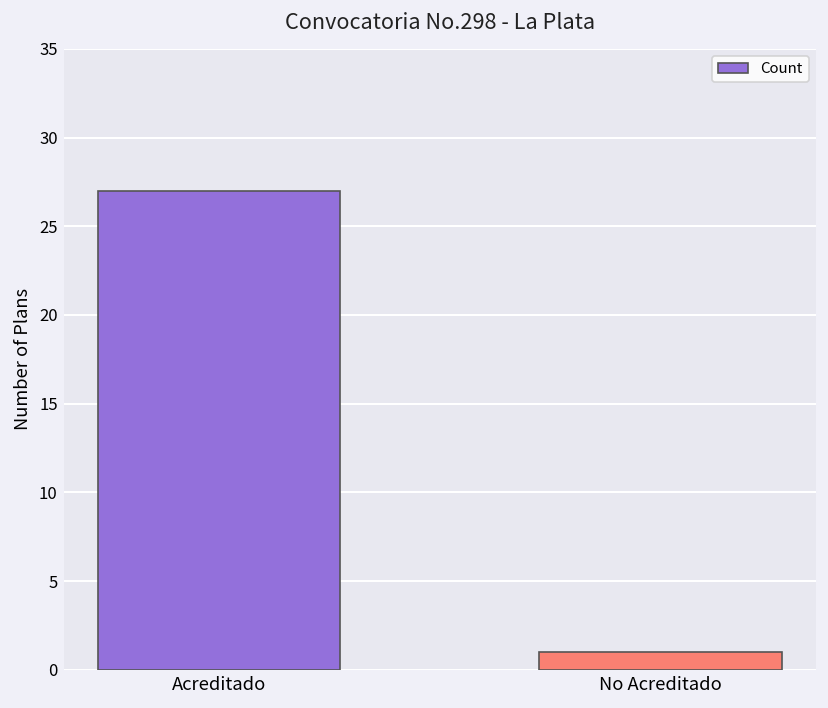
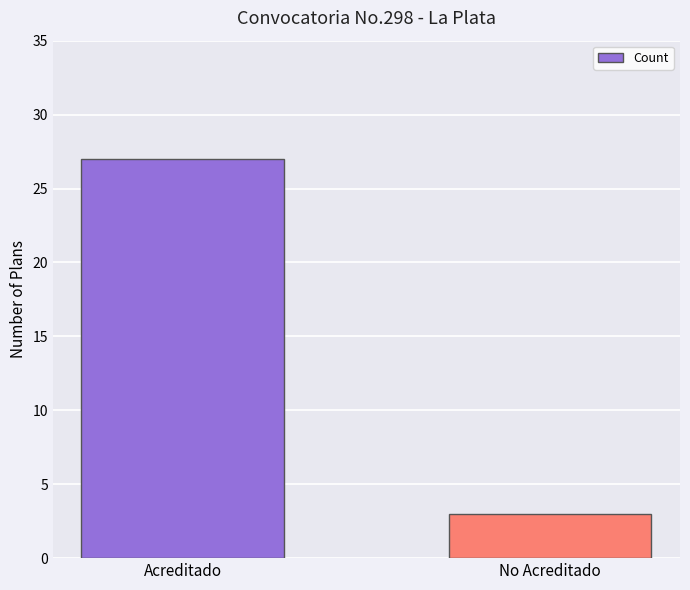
No Acreditado: 1 -> 3
